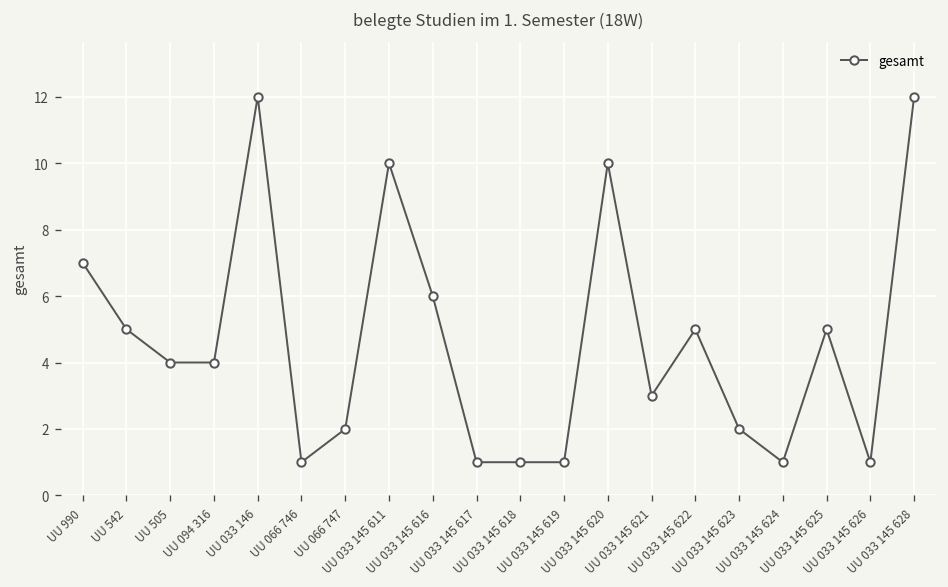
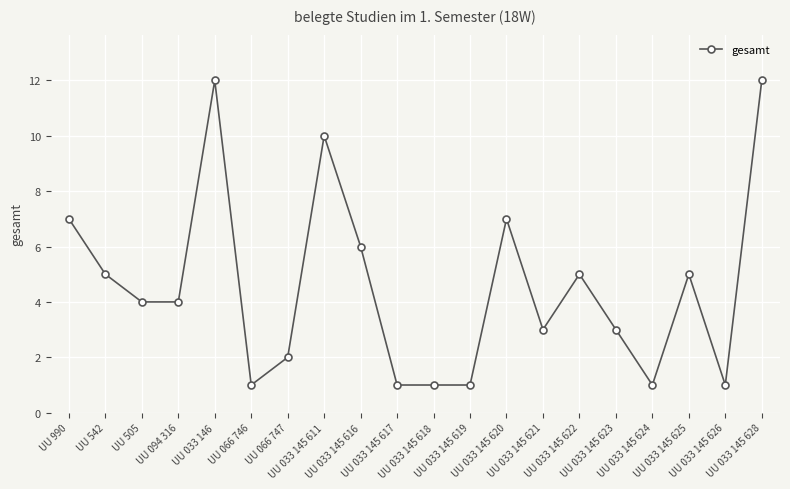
UU 033 145 620: 10 -> 7
UU 033 145 623: 2 -> 3
